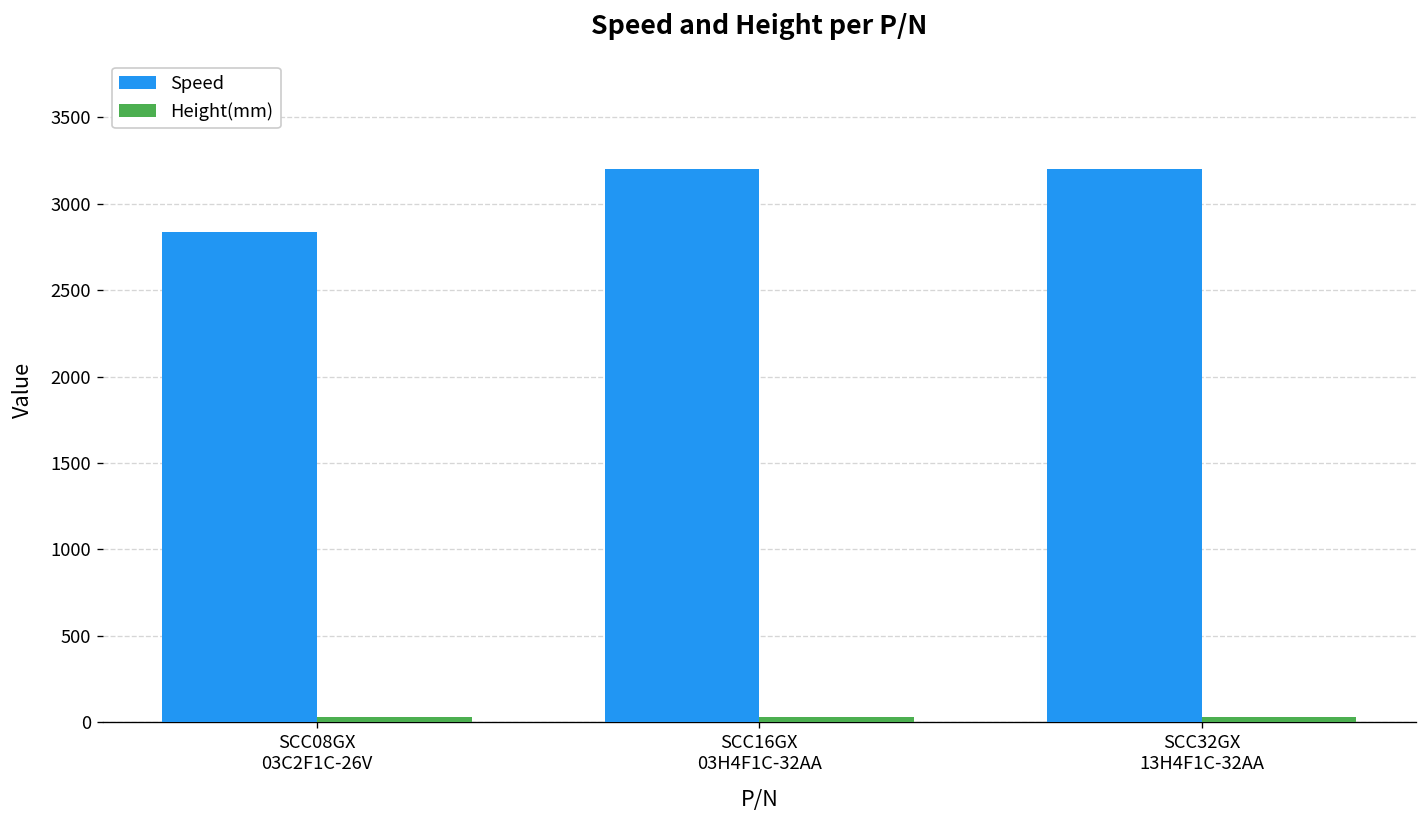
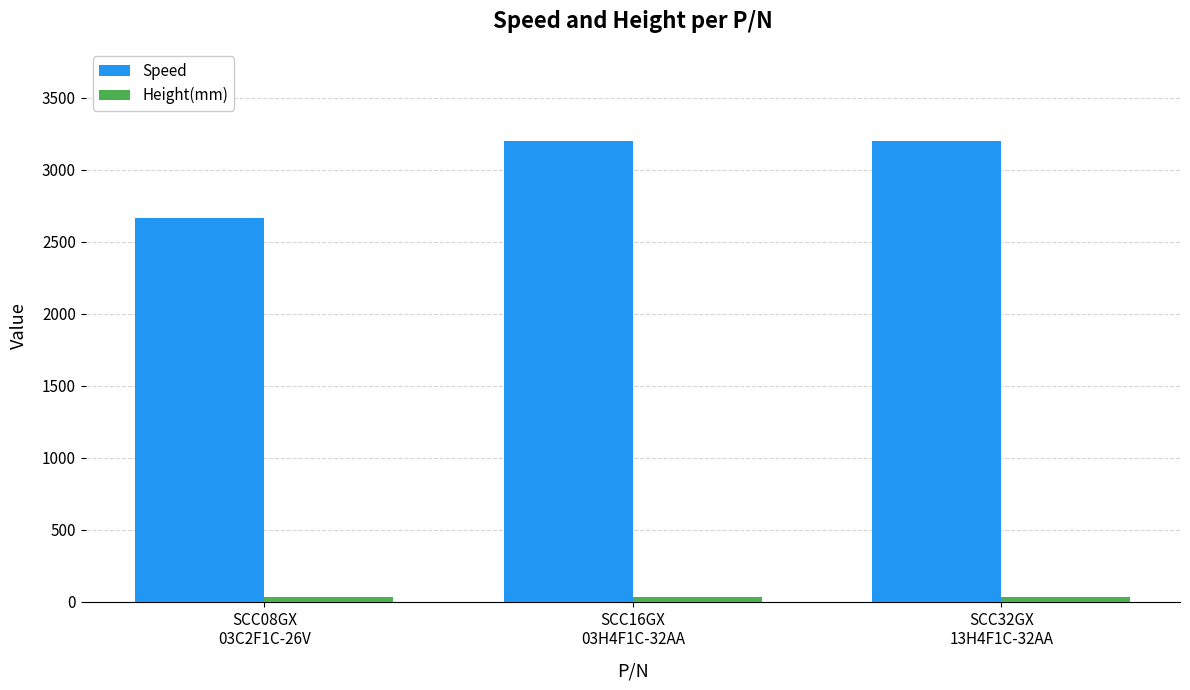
Speed, SCC08GX 03C2F1C-26V: 2840 -> 2670
